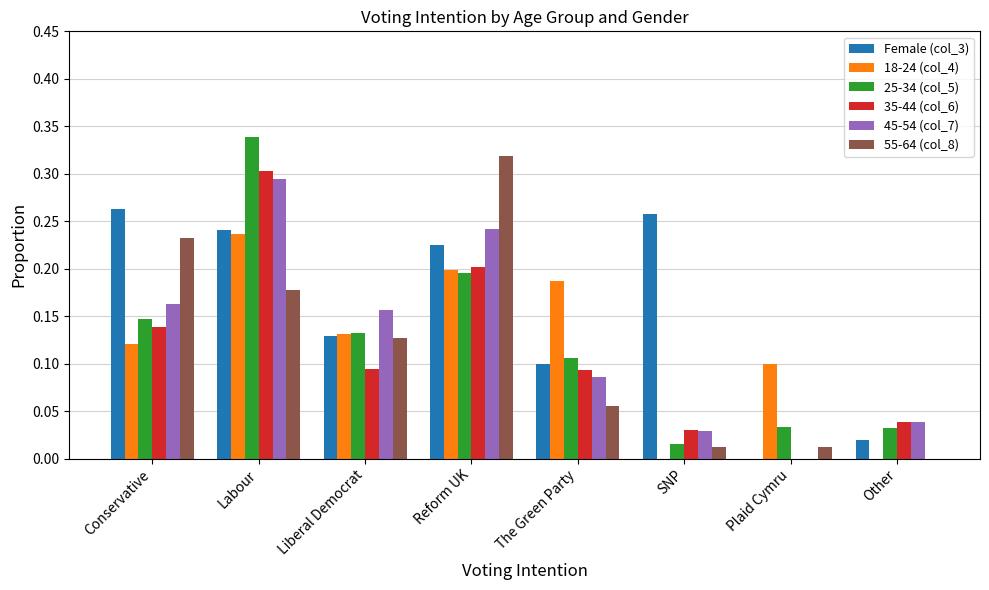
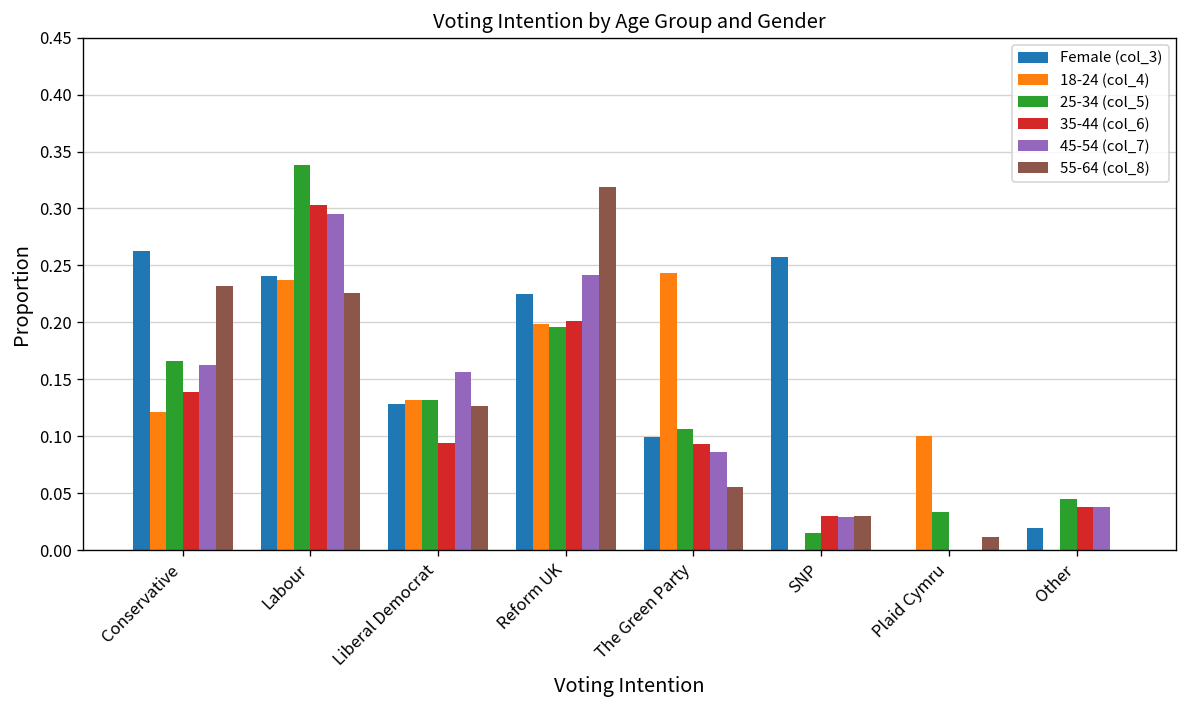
25-34 (col_5), Conservative: 0.15 -> 0.17
55-64 (col_8), Labour: 0.18 -> 0.23
18-24 (col_4), The Green Party: 0.19 -> 0.24
55-64 (col_8), SNP: 0.01 -> 0.03
25-34 (col_5), Other: 0.03 -> 0.04
